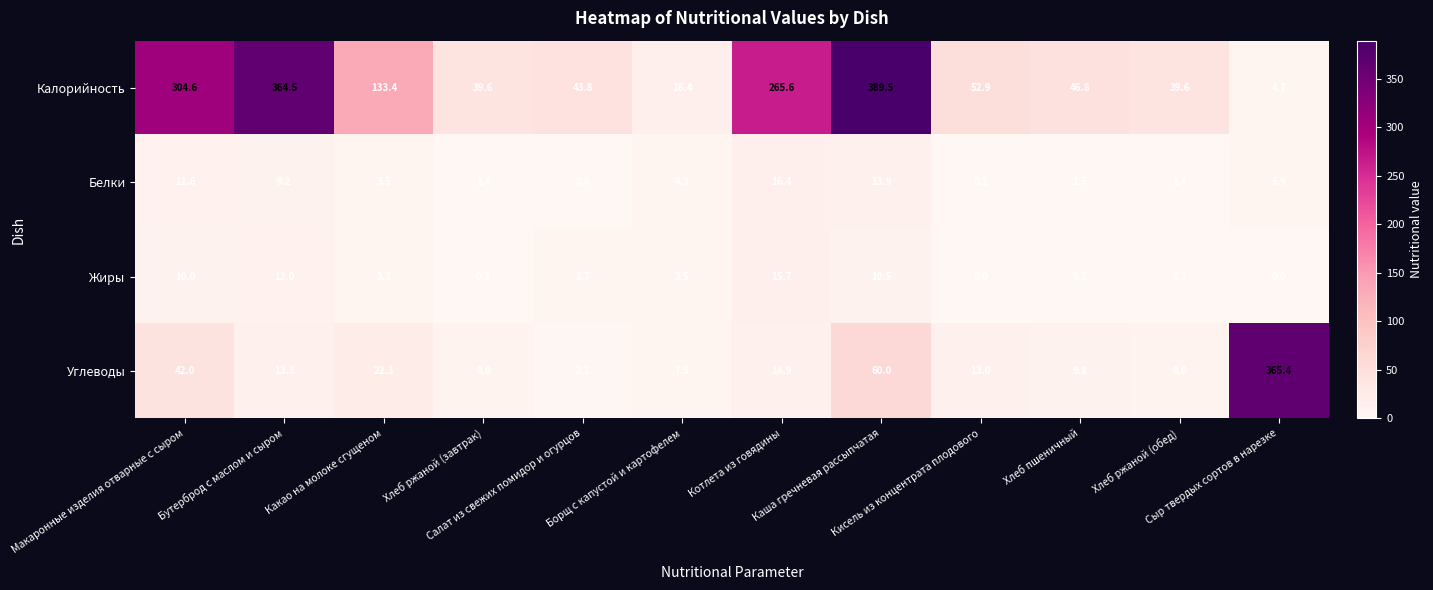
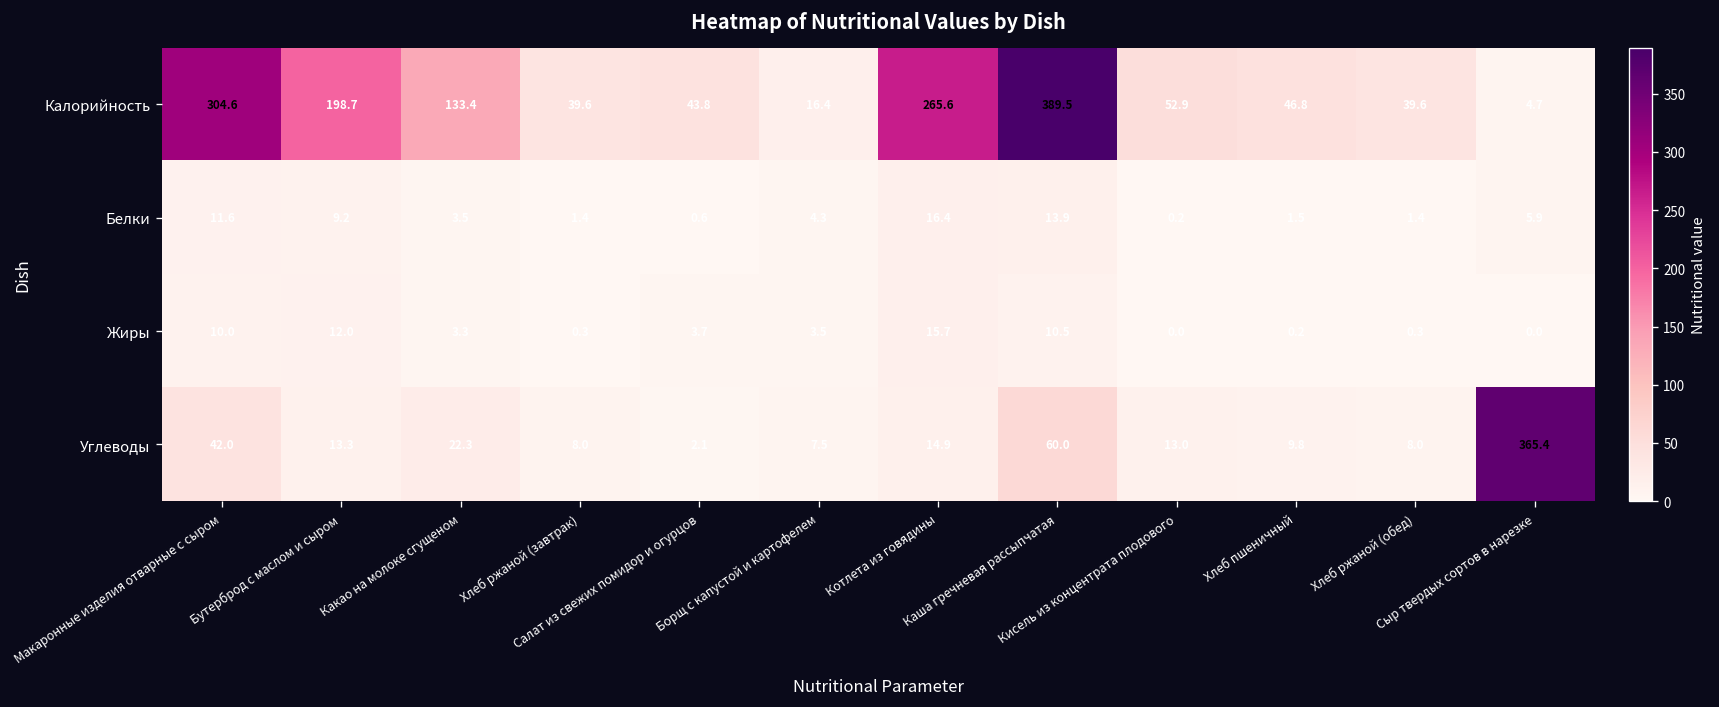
Калорийность, Бутерброд с маслом и сыром: 364.5 -> 198.7
